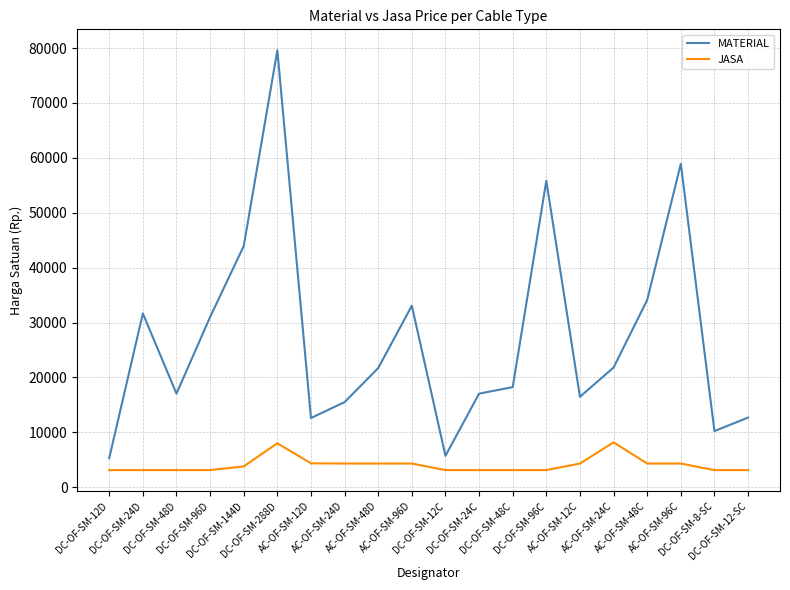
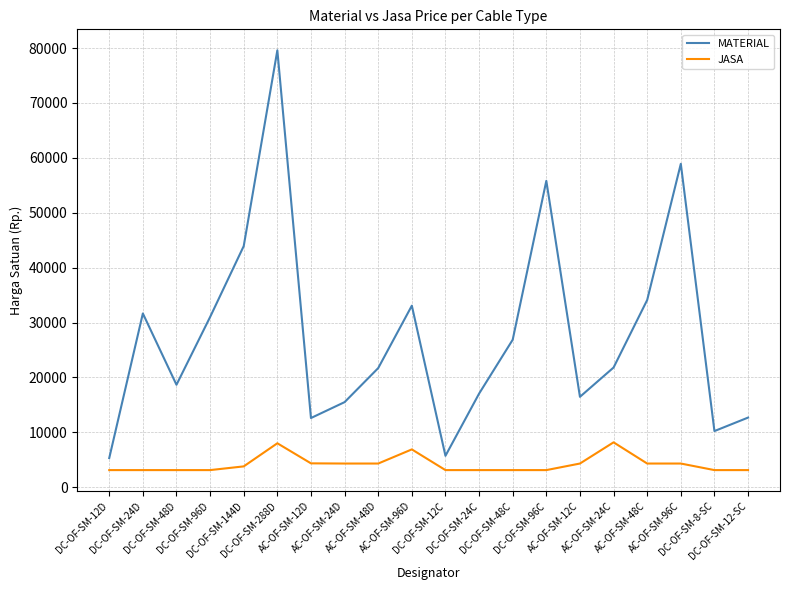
MATERIAL, DC-OF-SM-48D: 17000 -> 19000
JASA, AC-OF-SM-96D: 4000 -> 7000
MATERIAL, DC-OF-SM-48C: 18000 -> 27000
